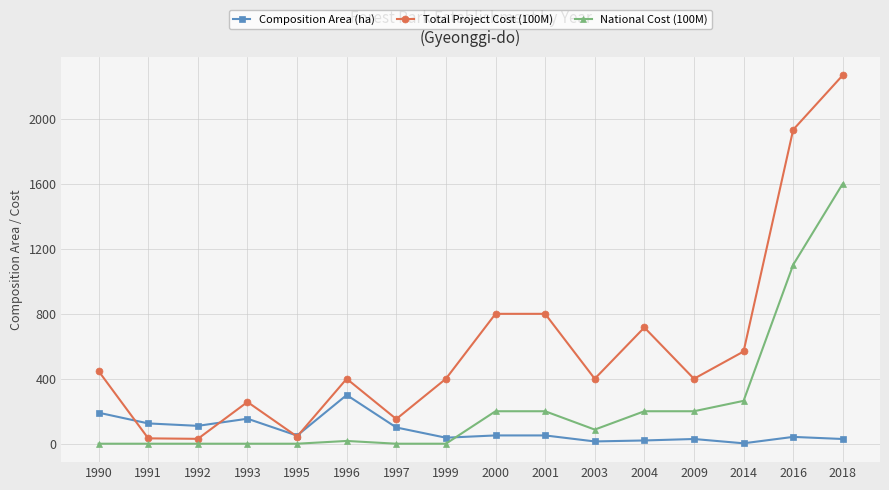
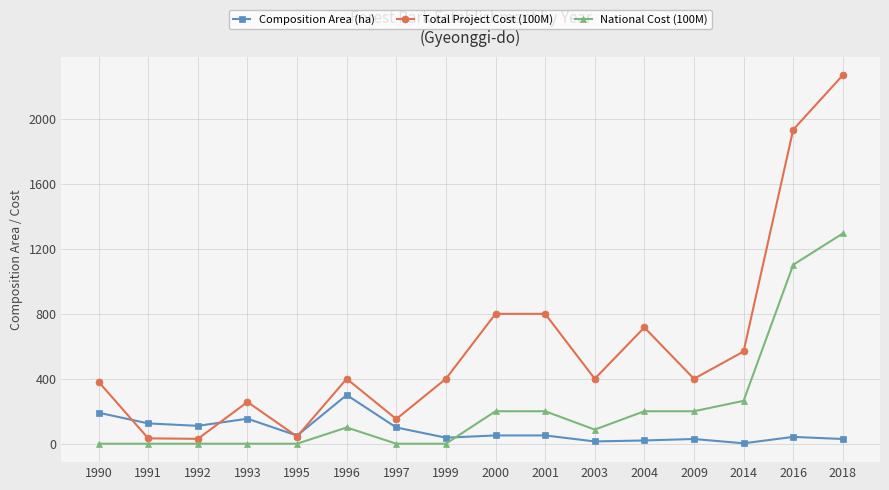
Total Project Cost (100M), 1990: 450 -> 380
National Cost (100M), 1996: 20 -> 100
National Cost (100M), 2018: 1600 -> 1300
